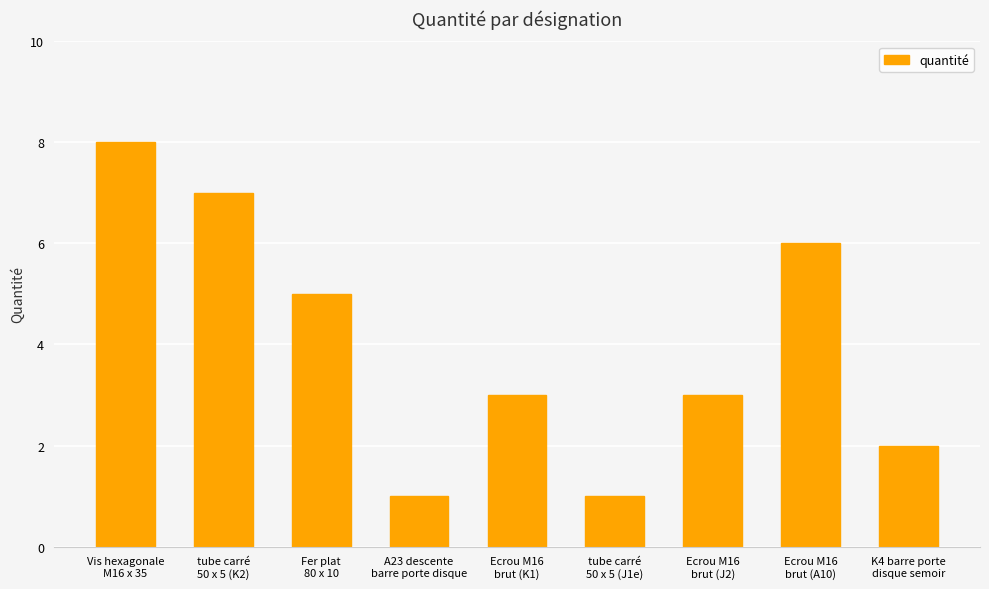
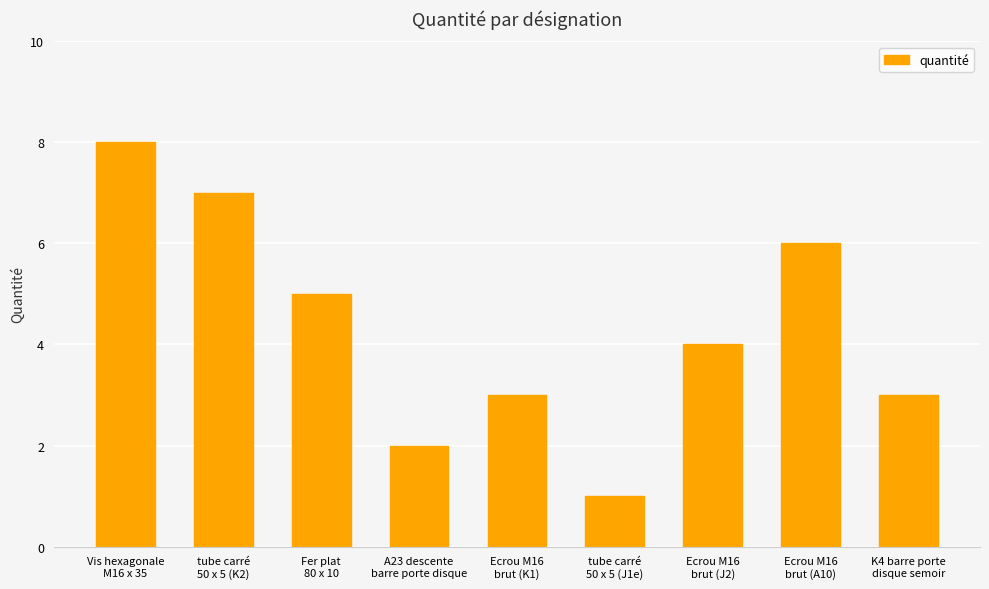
A23 descente barre porte disque: 1 -> 2
Ecrou M16 brut (J2): 3 -> 4
K4 barre porte disque semoir: 2 -> 3
